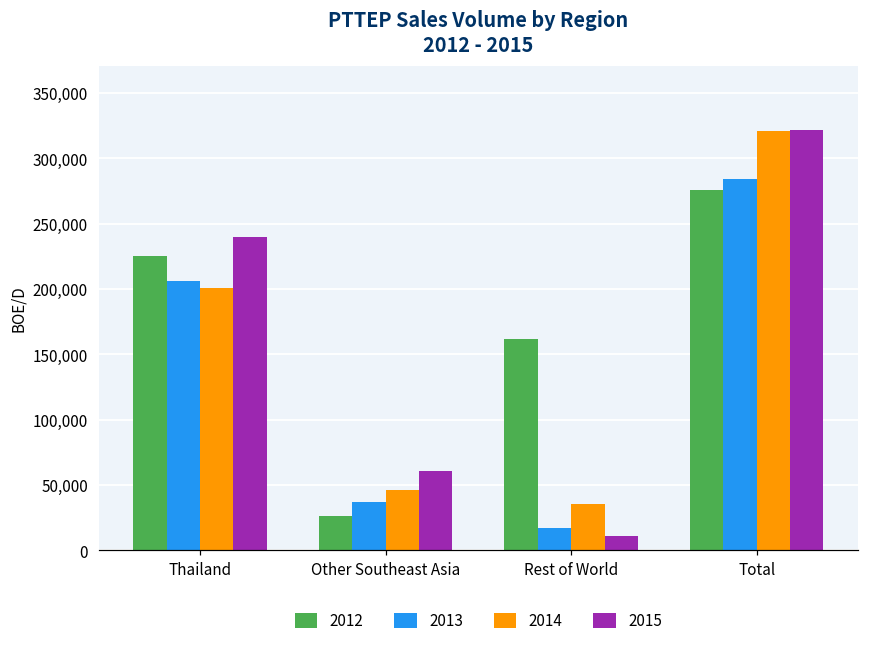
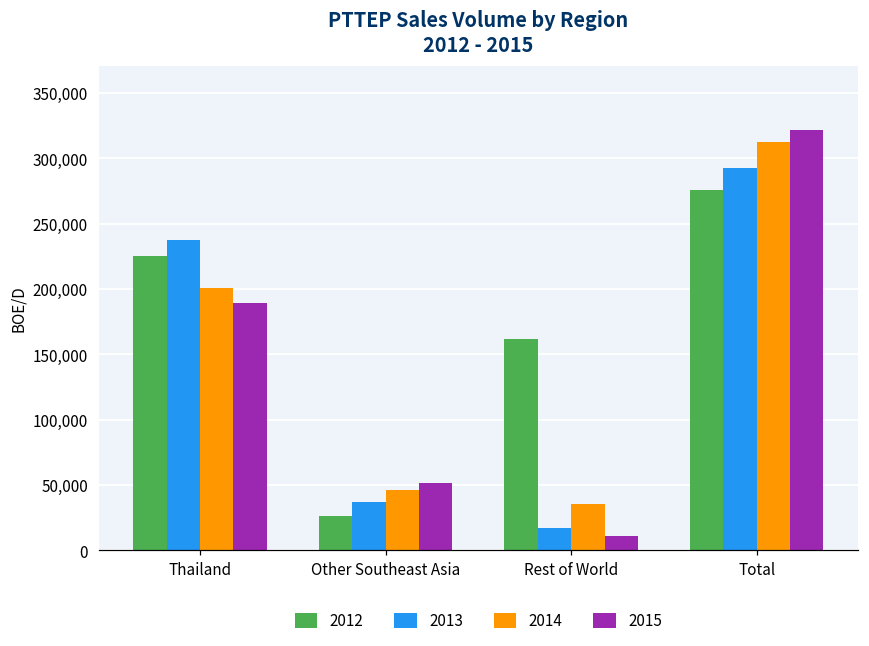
2013, Thailand: 207,000 -> 238,000
2015, Thailand: 240,000 -> 189,000
2015, Other Southeast Asia: 61,000 -> 52,000
2013, Total: 285,000 -> 293,000
2014, Total: 321,000 -> 313,000
